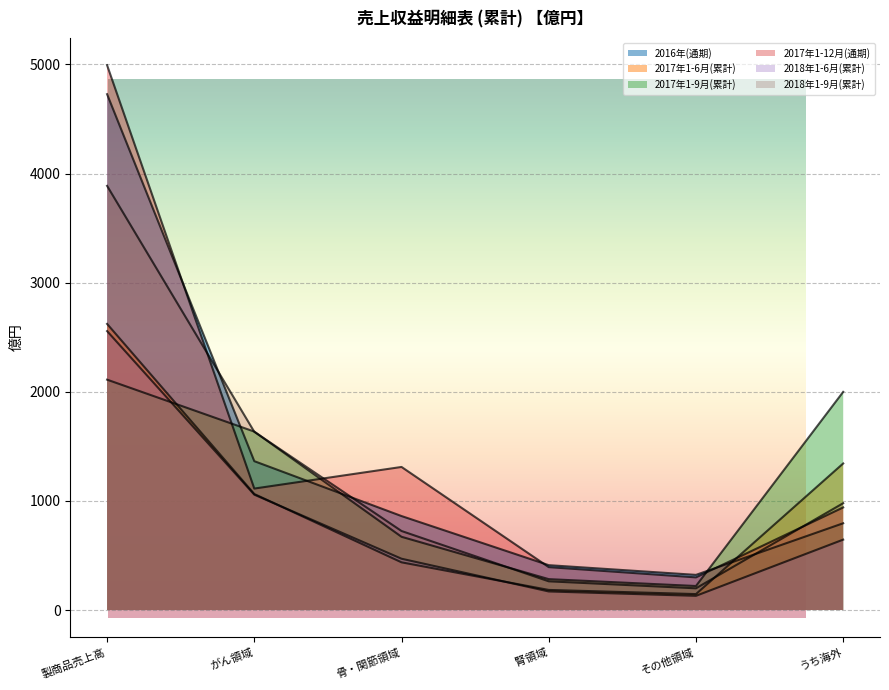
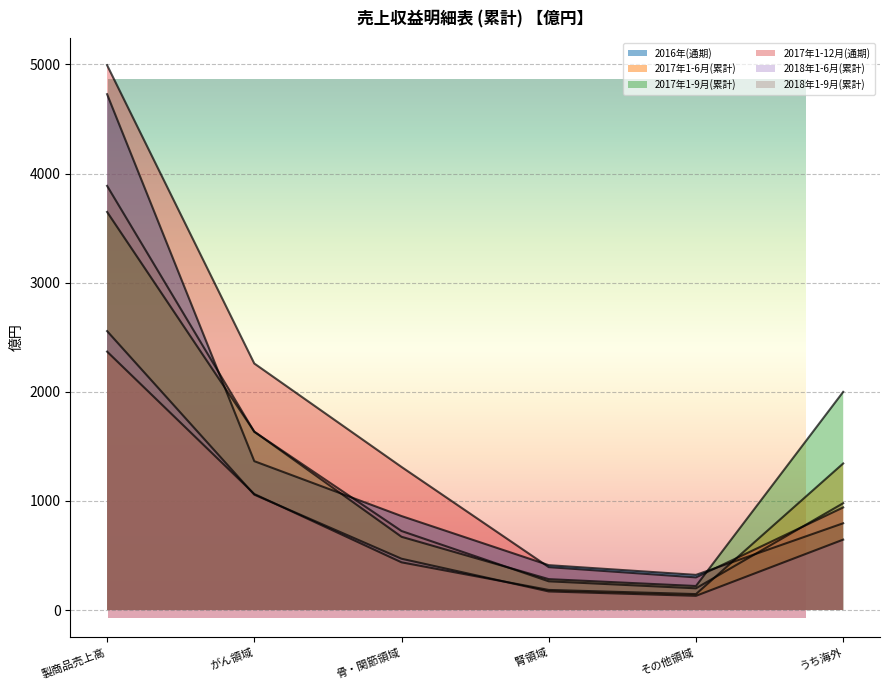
売上収益明細表 (累計) 【億円】, 2017年1-6月(累計), 製商品売上高: 2620 -> 2370
売上収益明細表 (累計) 【億円】, 2017年1-9月(累計), 製商品売上高: 2110 -> 3650
売上収益明細表 (累計) 【億円】, 2017年1-12月(通期), がん領域: 1110 -> 2260
